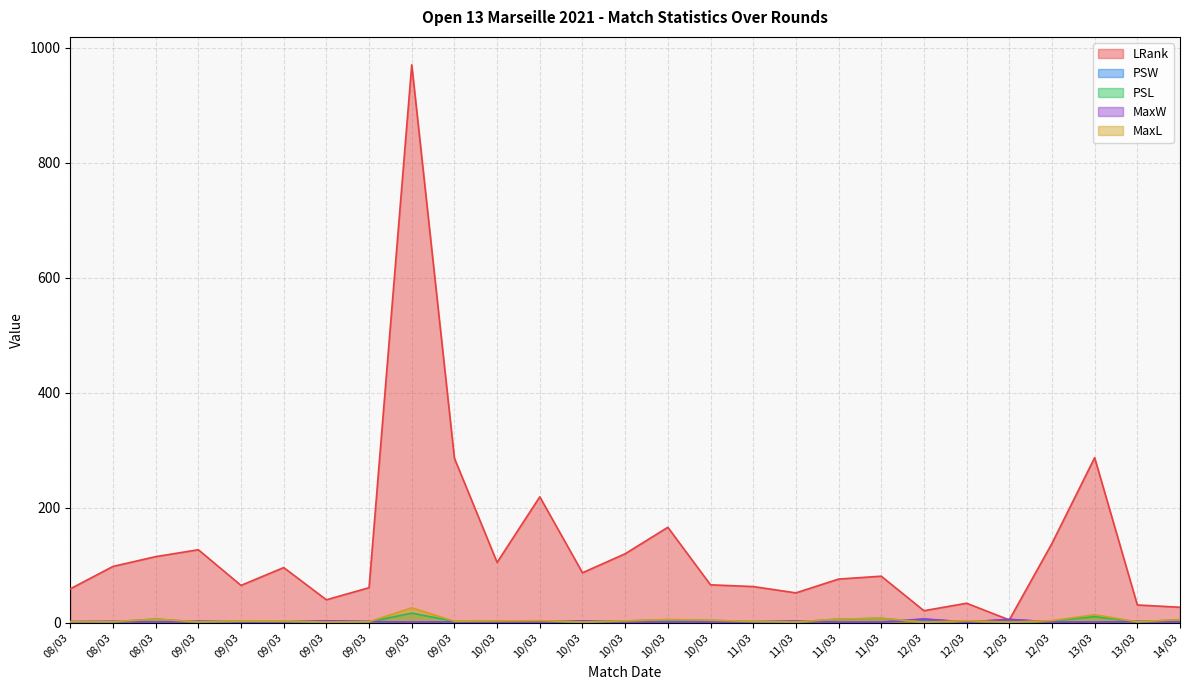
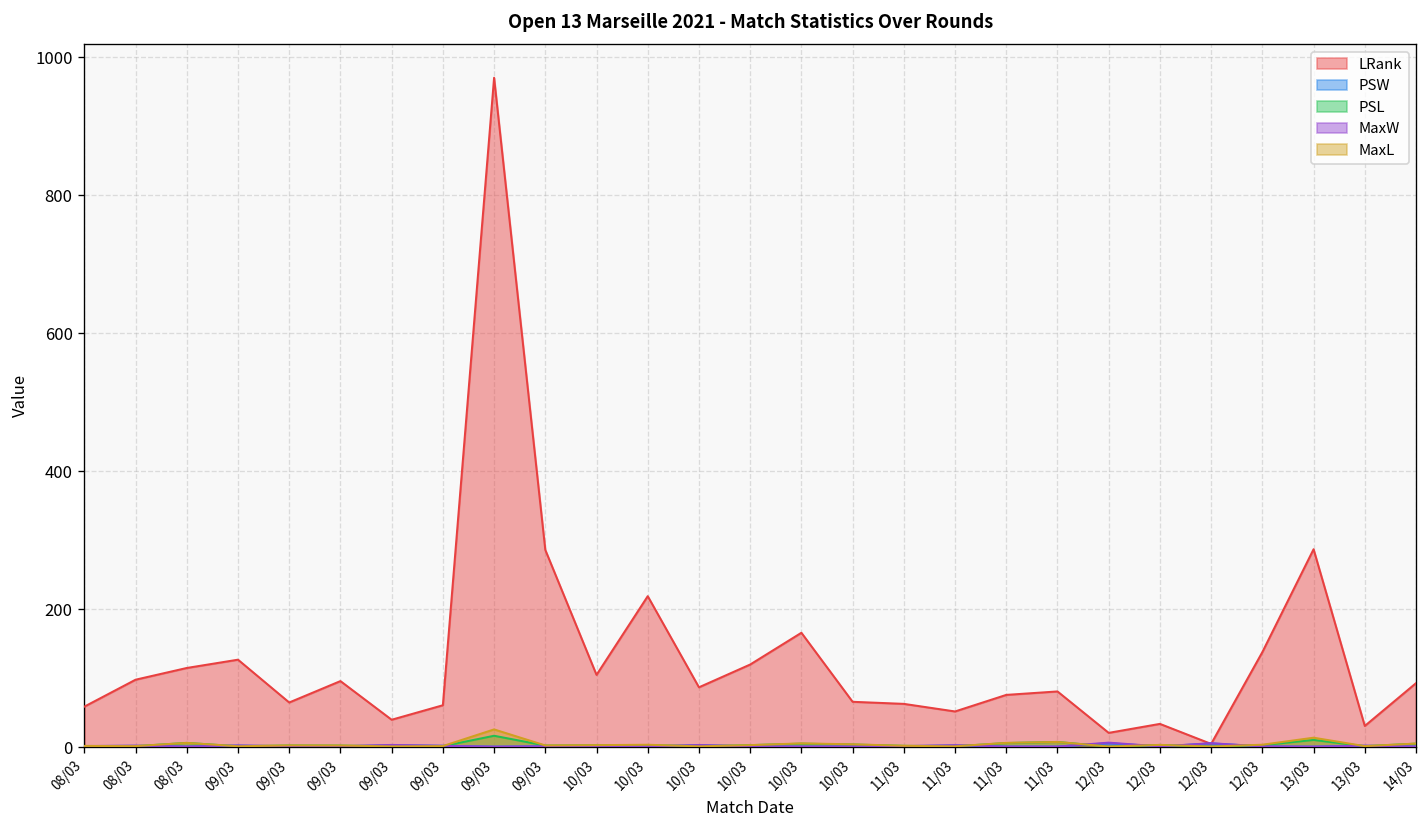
LRank, 14/03: 30 -> 90
